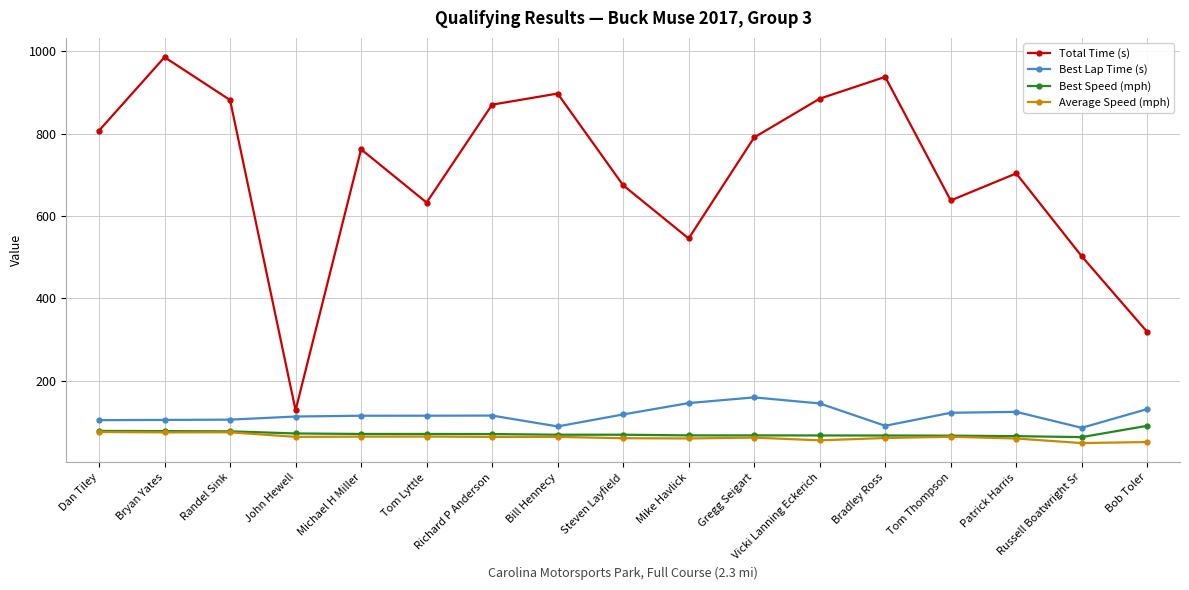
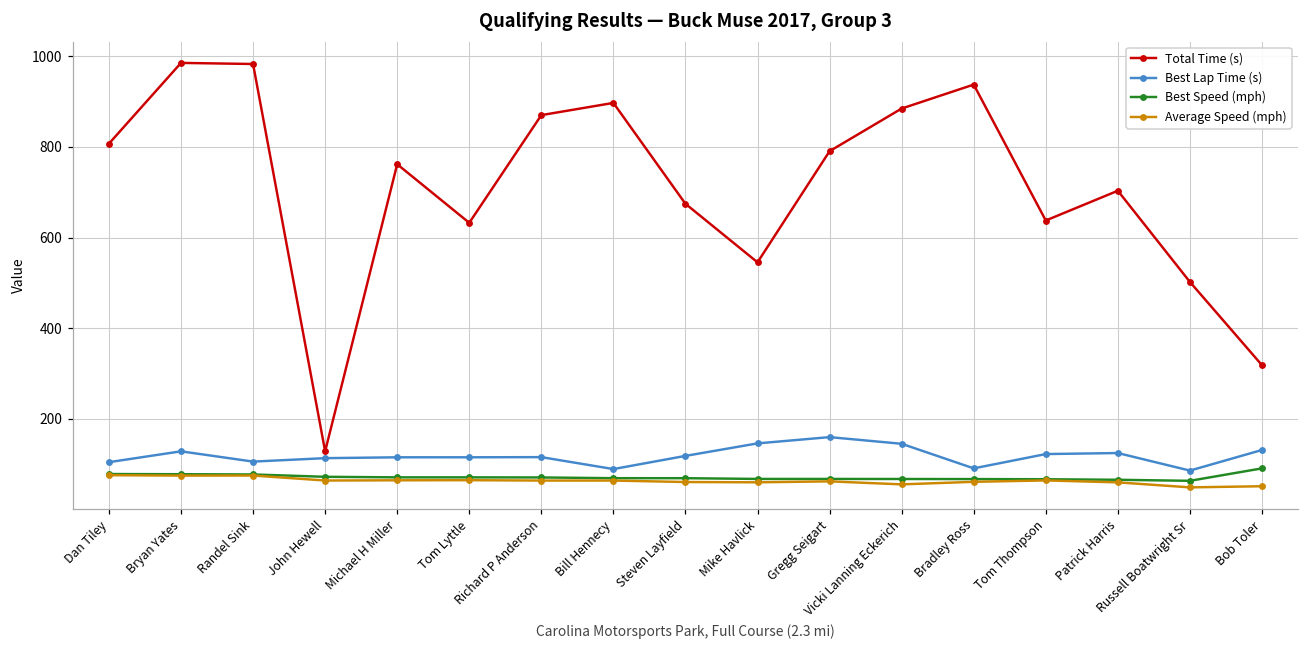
Best Lap Time (s), Bryan Yates: 110 -> 130
Total Time (s), Randel Sink: 880 -> 980
